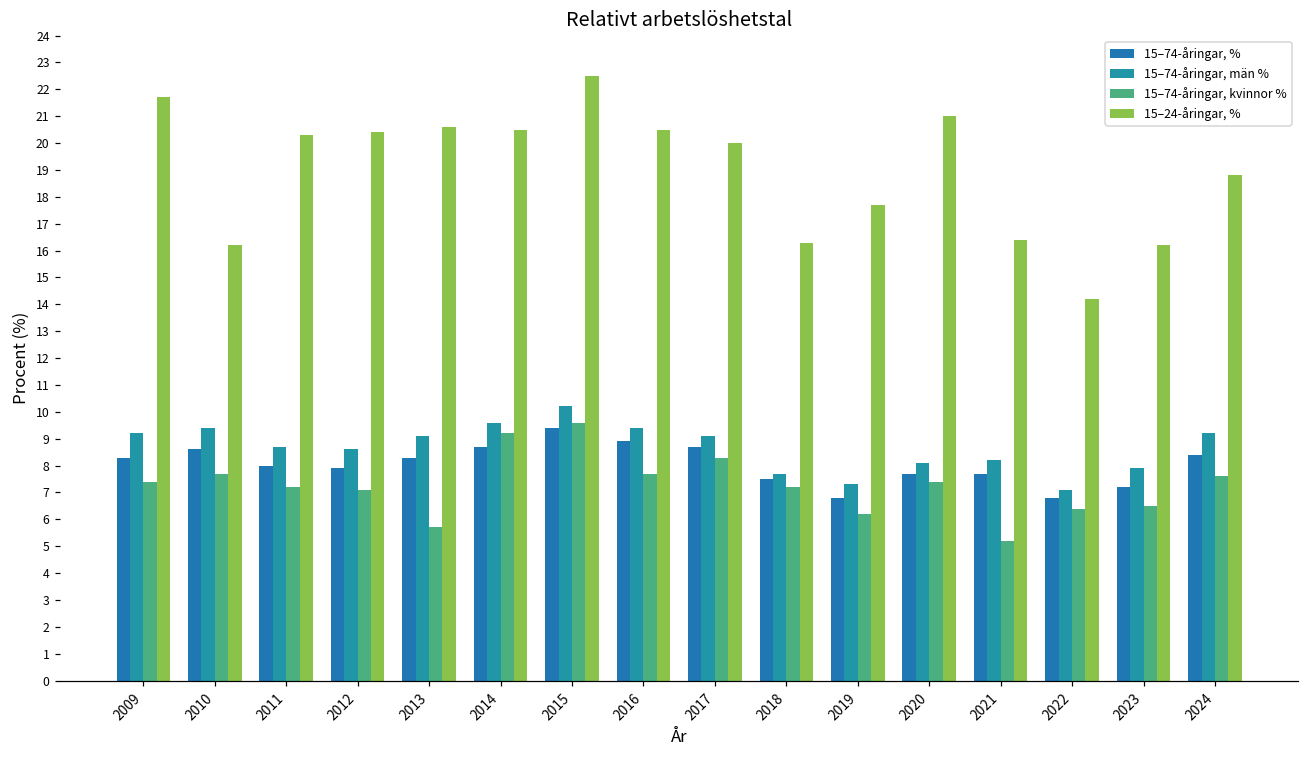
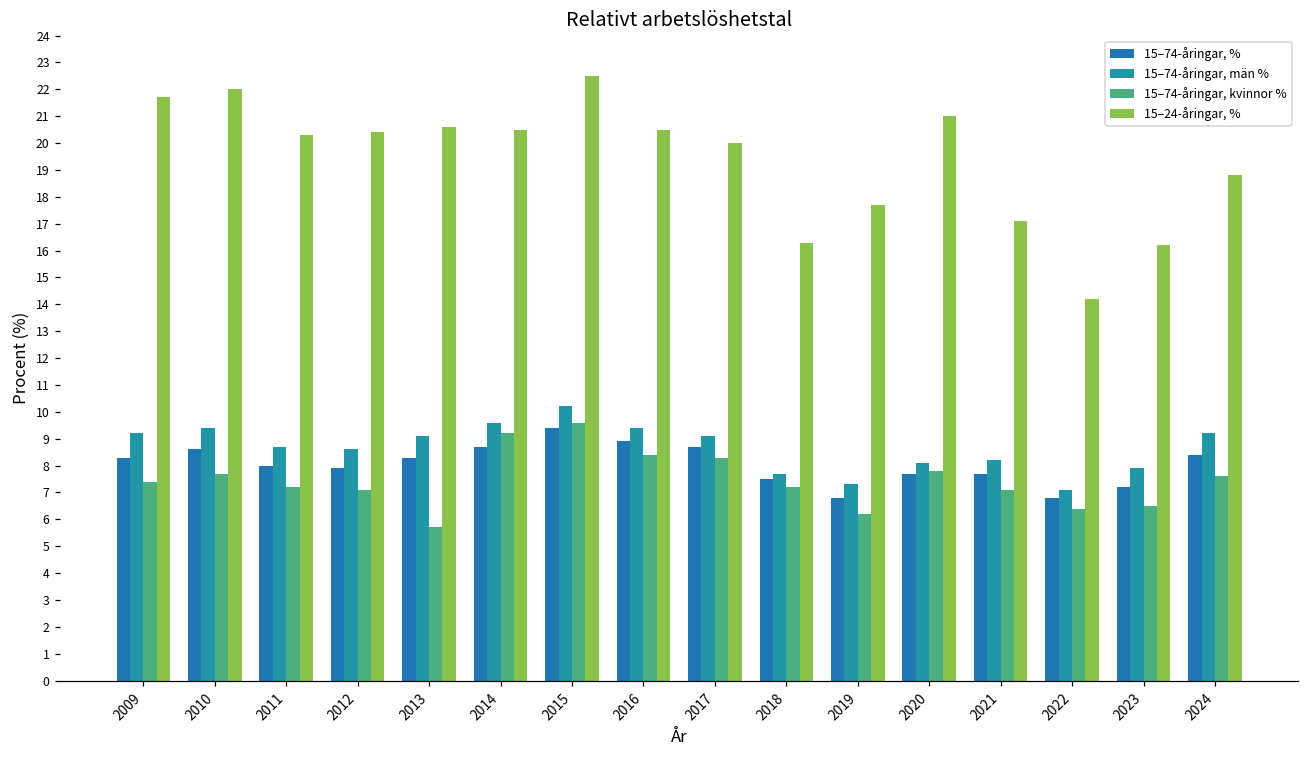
15–24-åringar, %, 2010: 16.2 -> 22.0
15–74-åringar, kvinnor %, 2016: 7.7 -> 8.4
15–74-åringar, kvinnor %, 2020: 7.4 -> 7.8
15–74-åringar, kvinnor %, 2021: 5.2 -> 7.1
15–24-åringar, %, 2021: 16.4 -> 17.1
